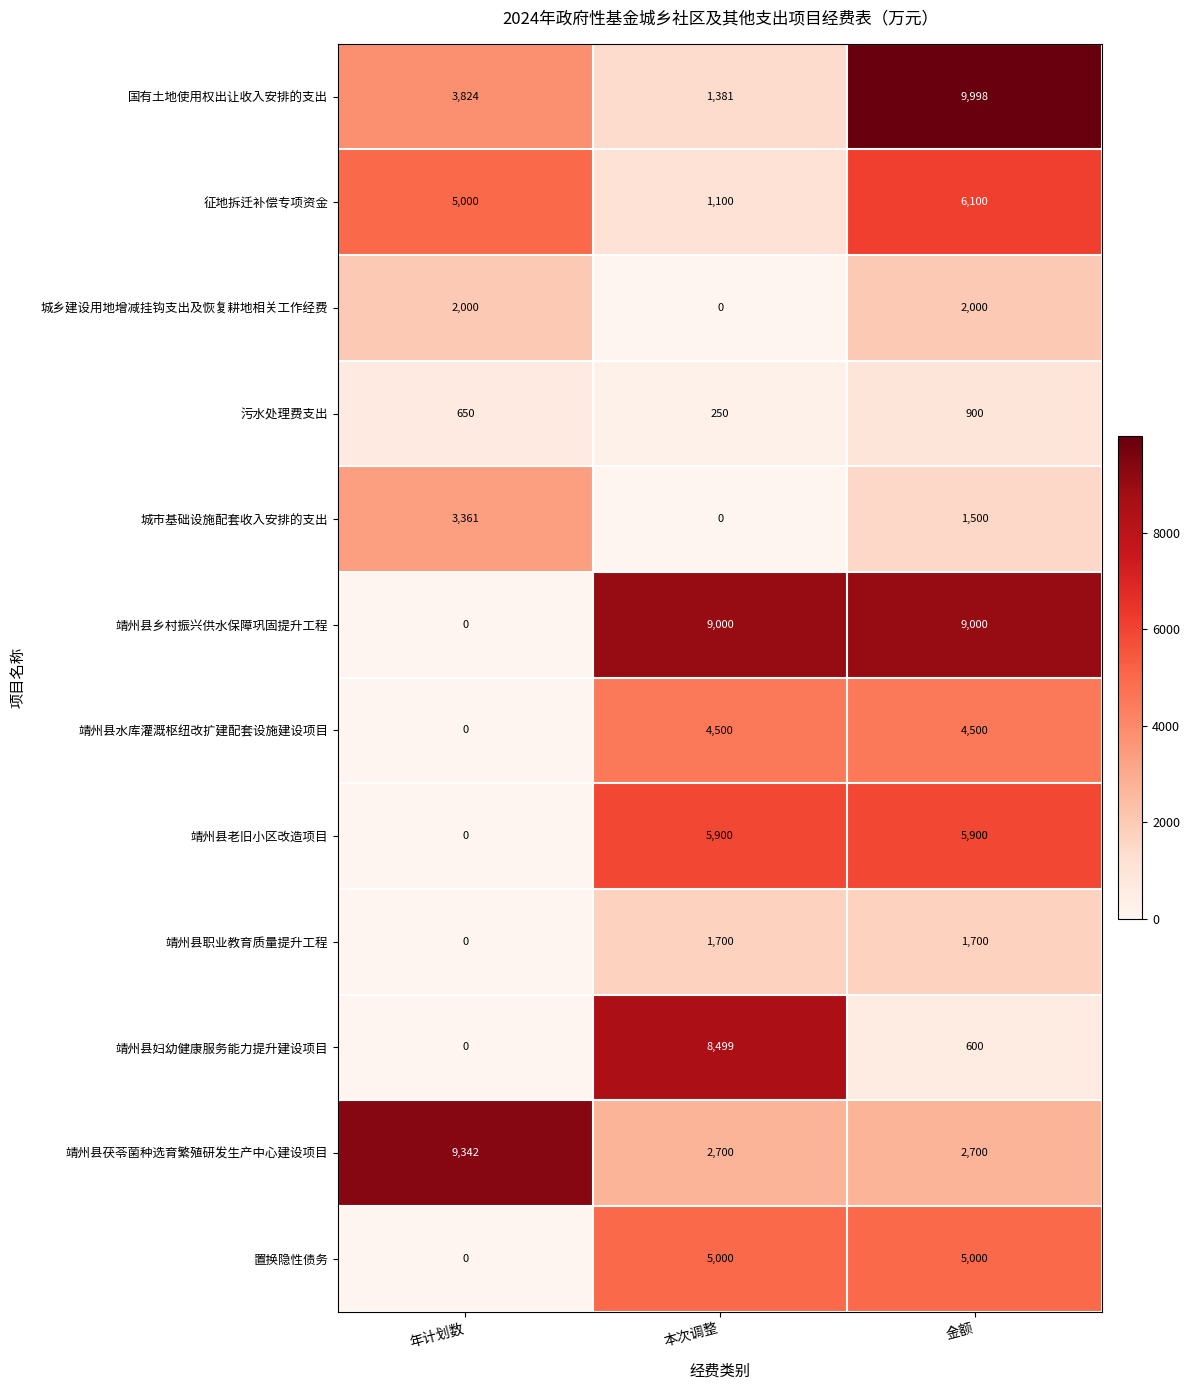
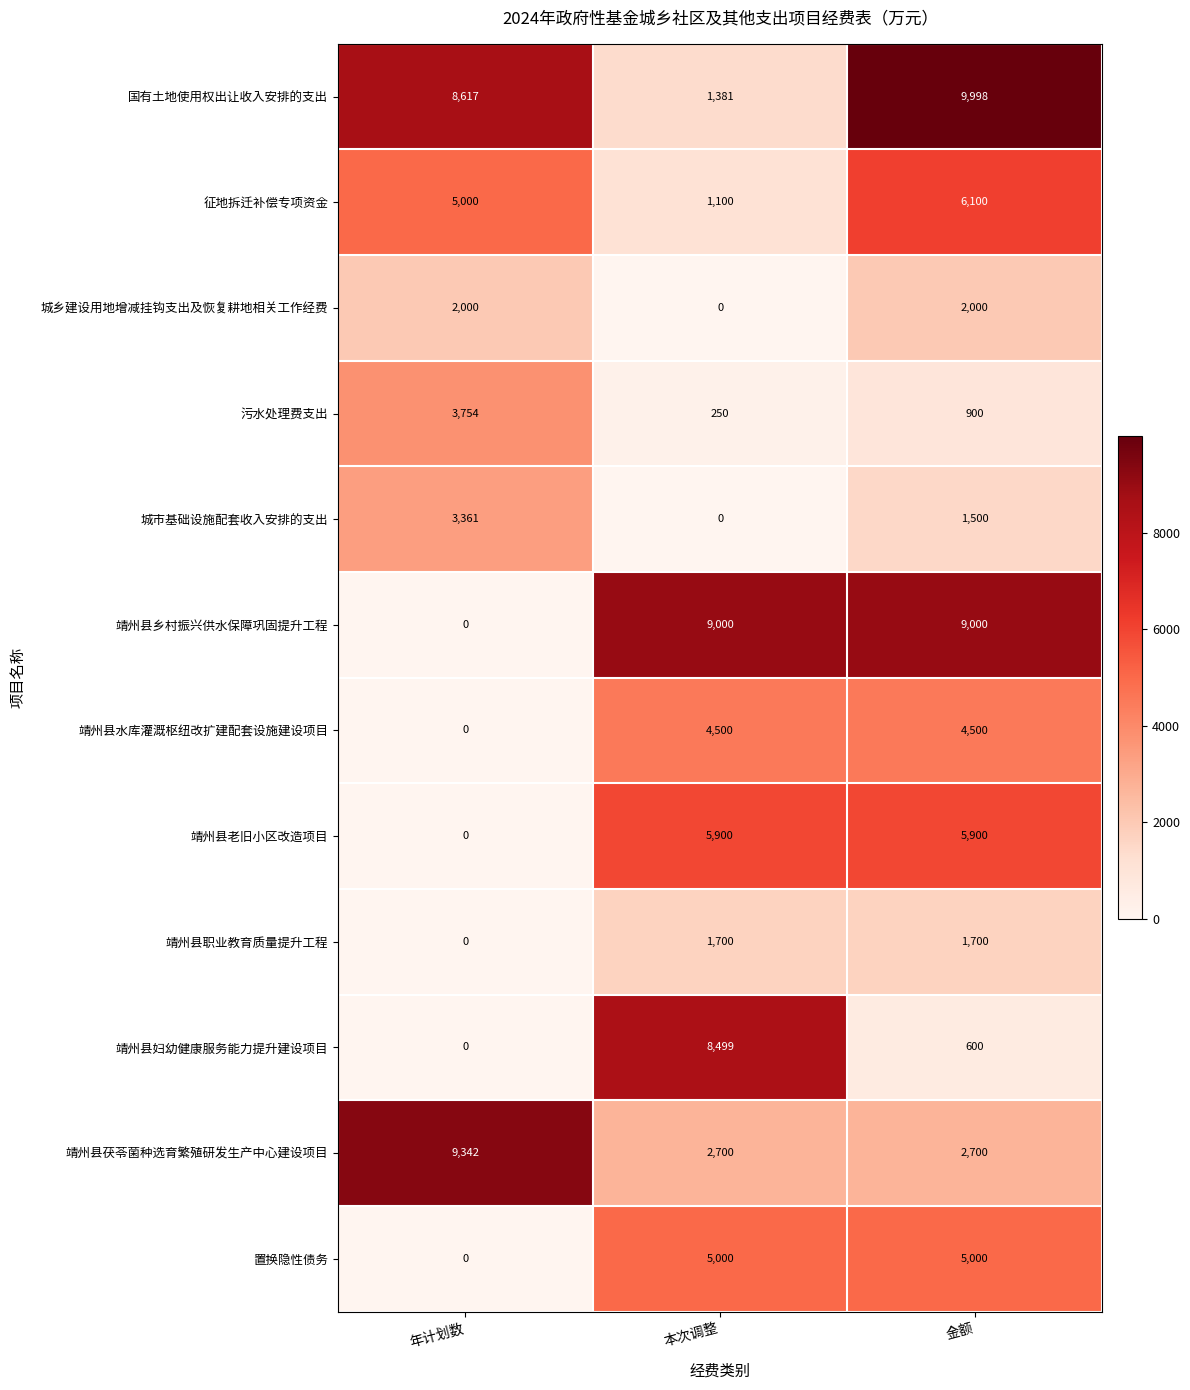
国有土地使用权出让收入安排的支出, 年计划数: 3,824 -> 8,617
污水处理费支出, 年计划数: 650 -> 3,754
